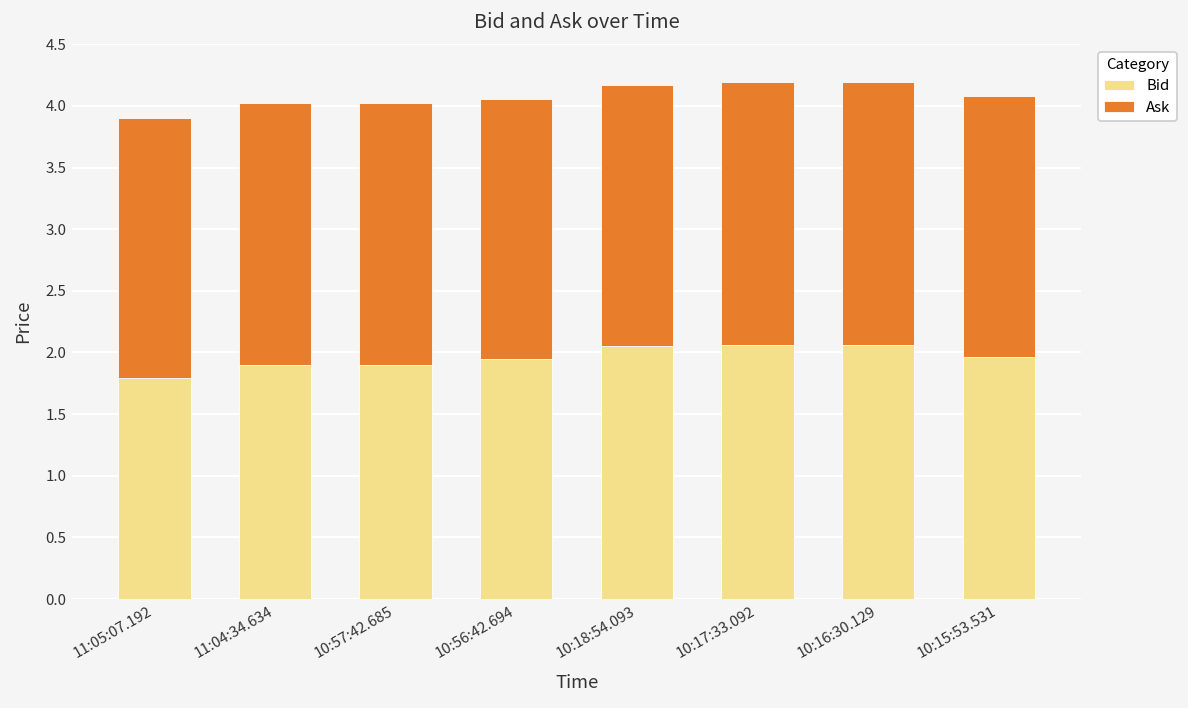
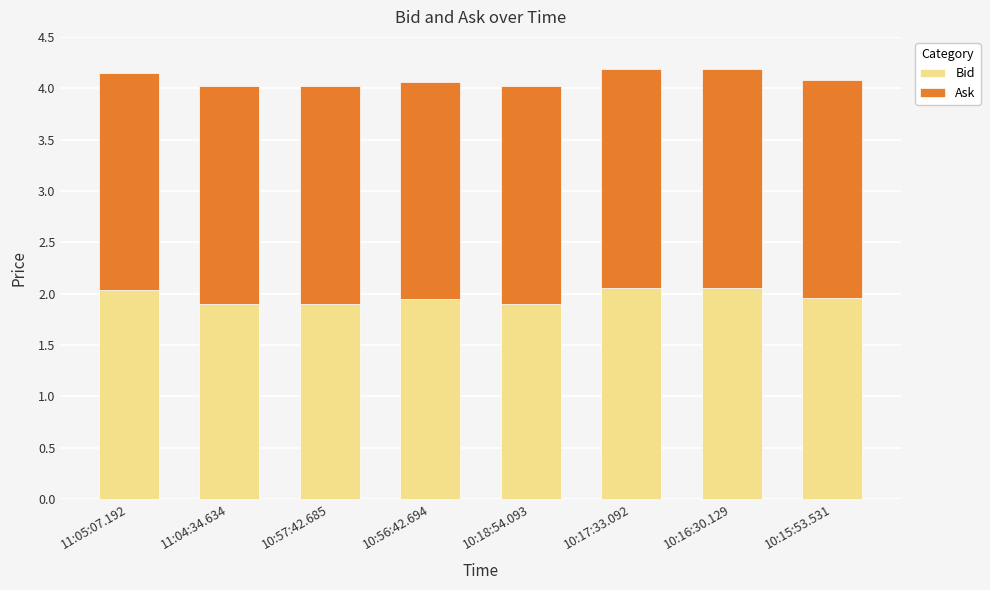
Bid, 11:05:07.192: 1.79 -> 2.04
Bid, 10:18:54.093: 2.05 -> 1.90
